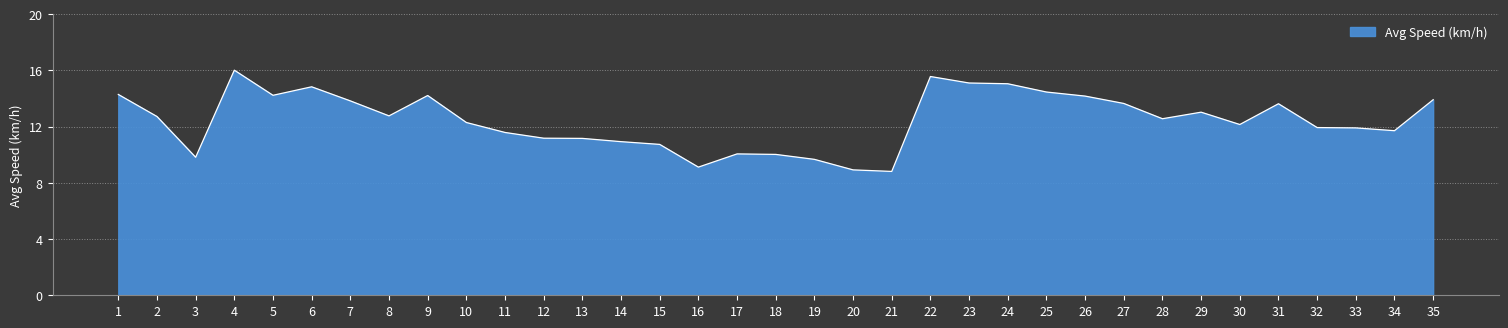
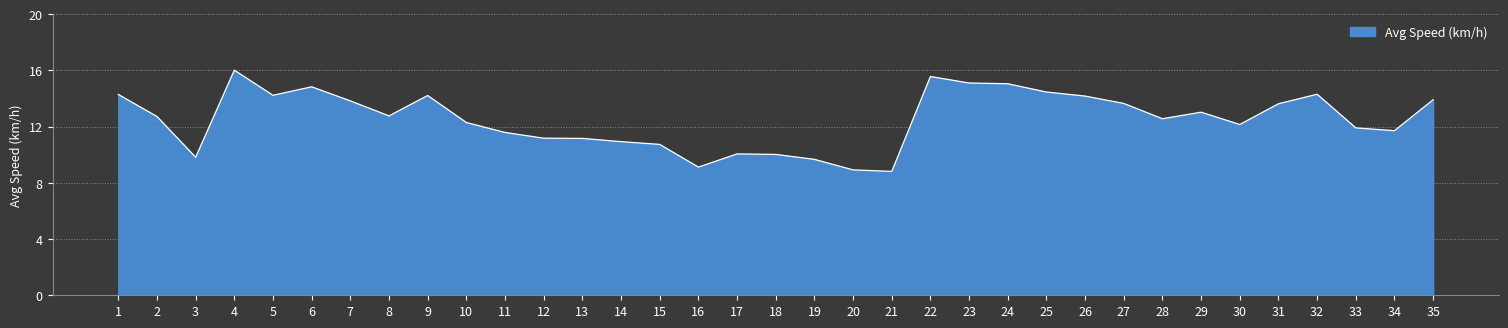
32: 11.9 -> 14.3
